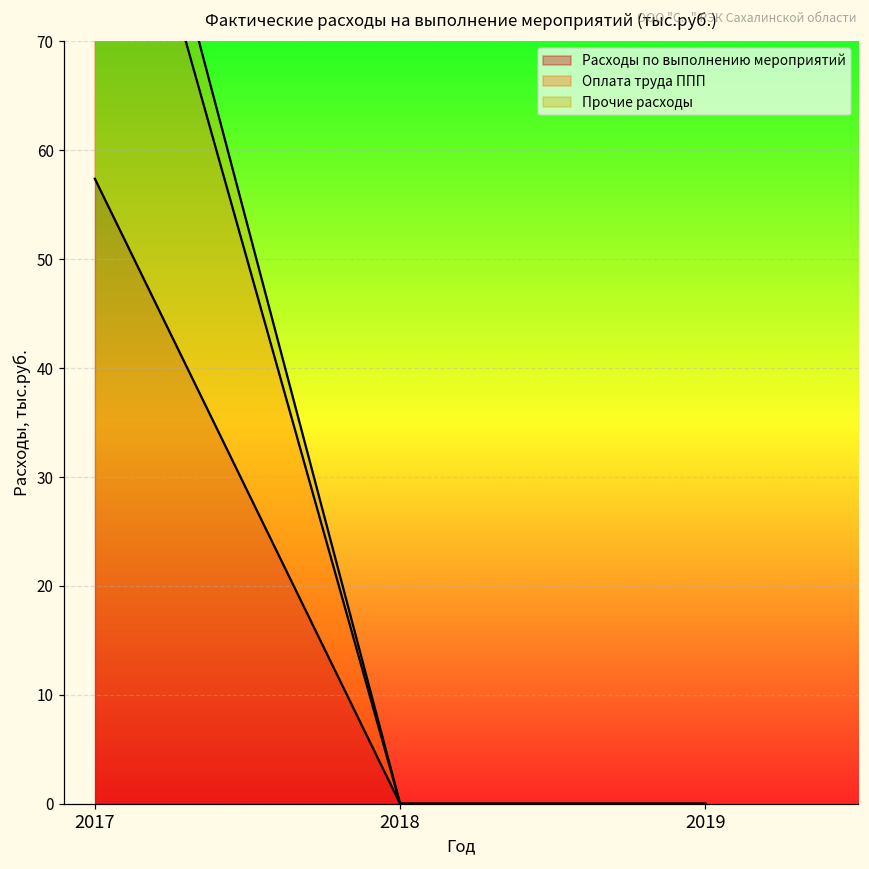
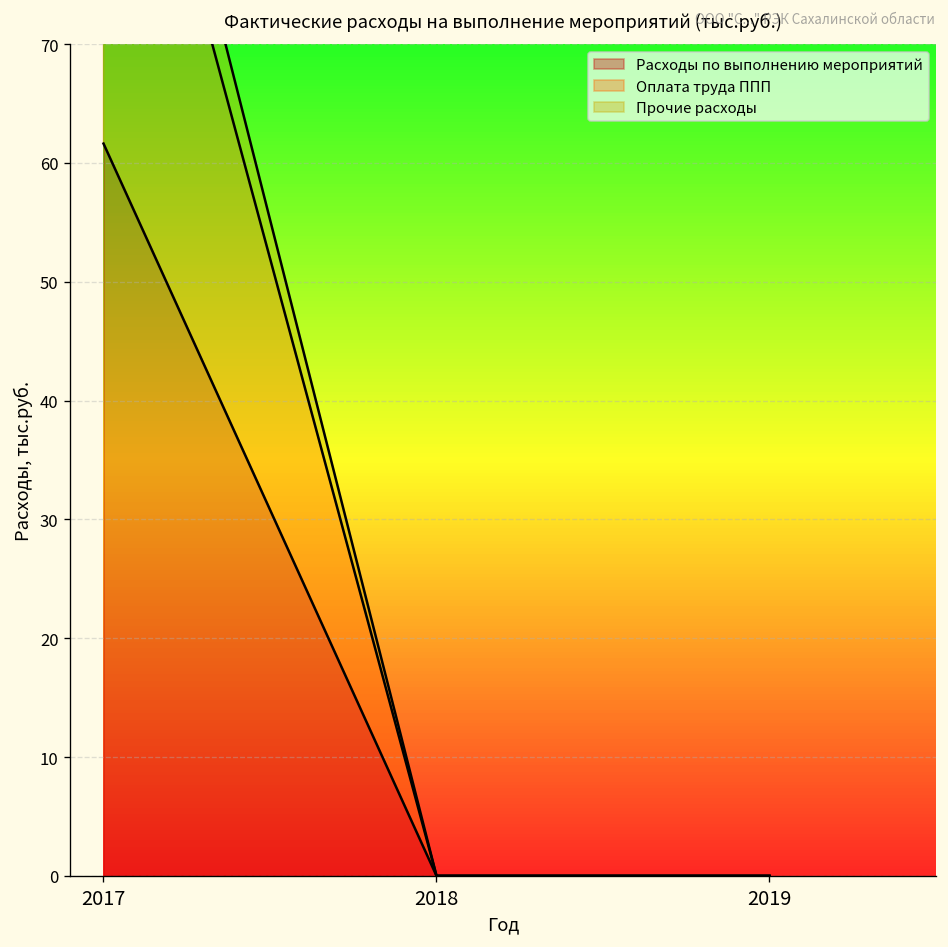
Расходы по выполнению мероприятий, 2017: 57 -> 62
